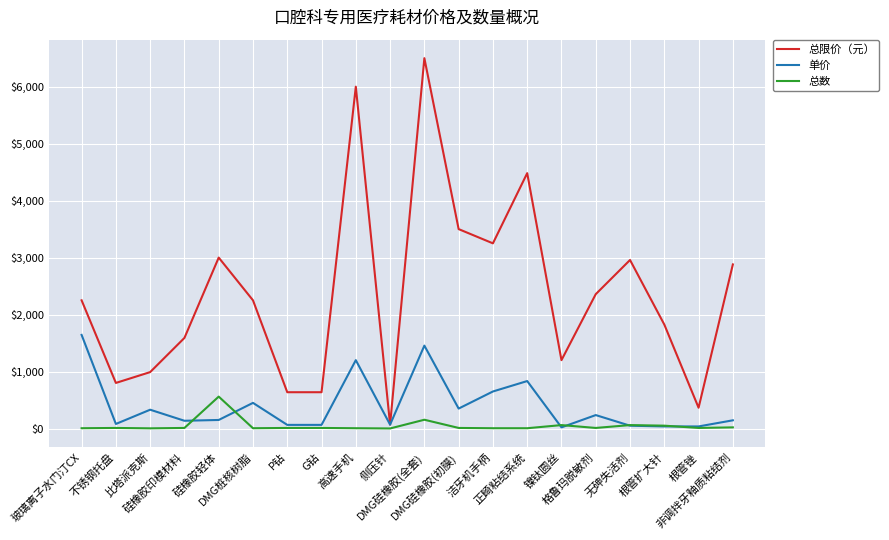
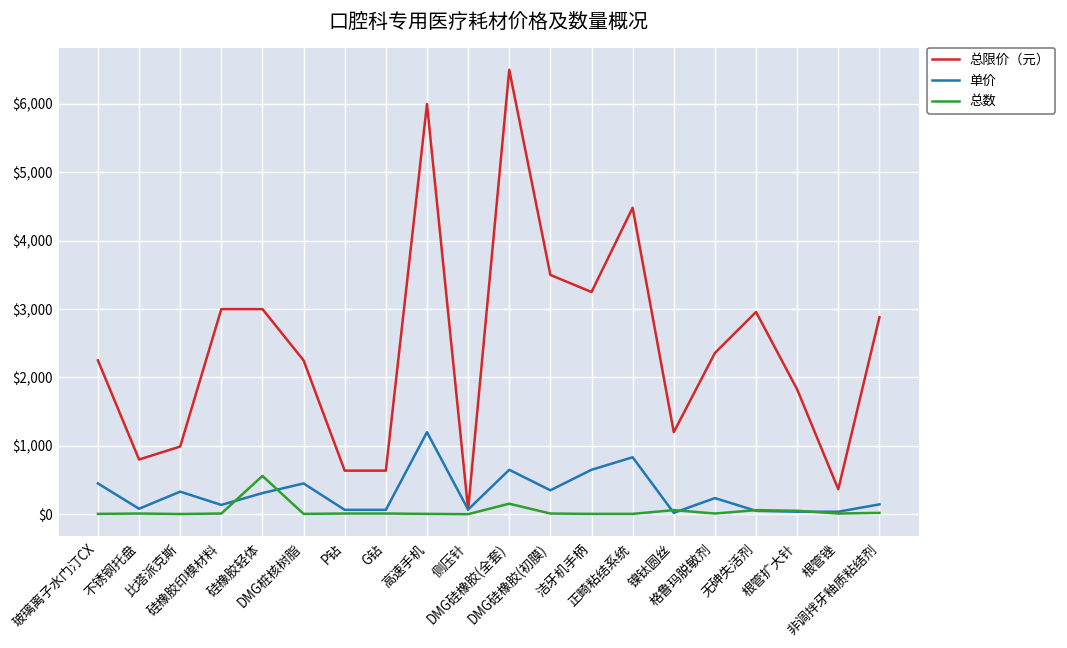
单价, 玻璃离子水门汀CX: $1,600 -> $500
总限价（元）, 硅橡胶印模材料: $1,600 -> $3,000
单价, 硅橡胶轻体: $200 -> $300
单价, DMG硅橡胶(全套): $1,500 -> $700
